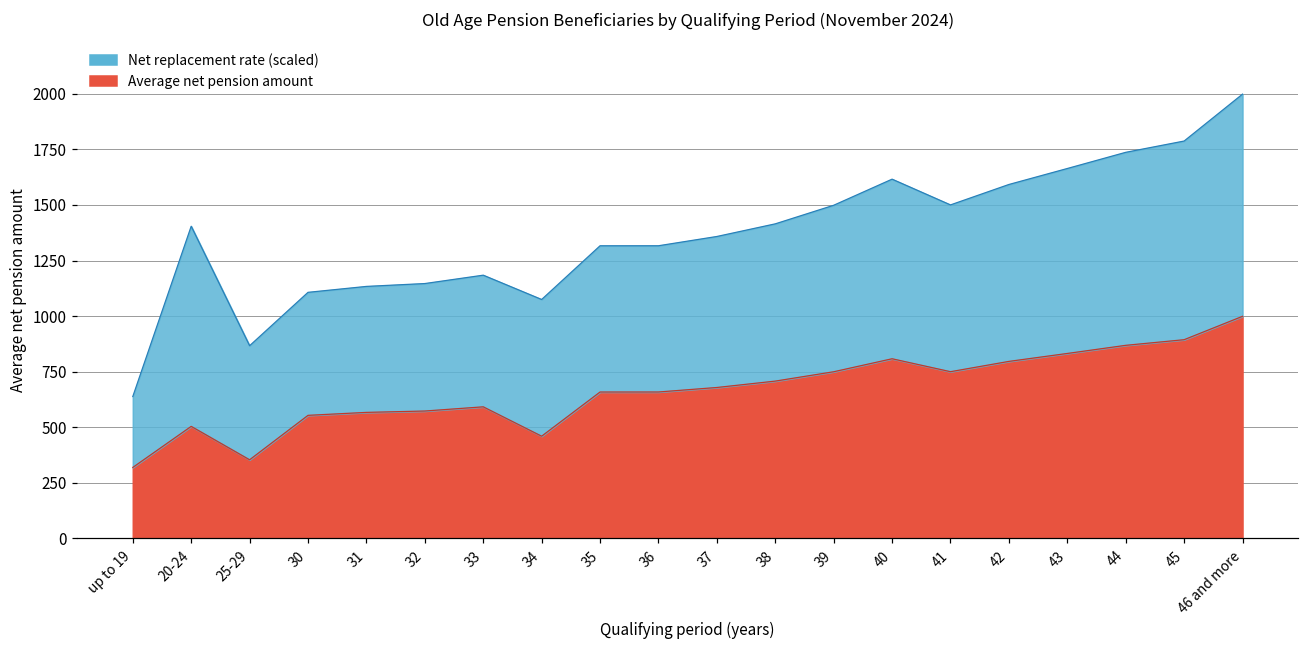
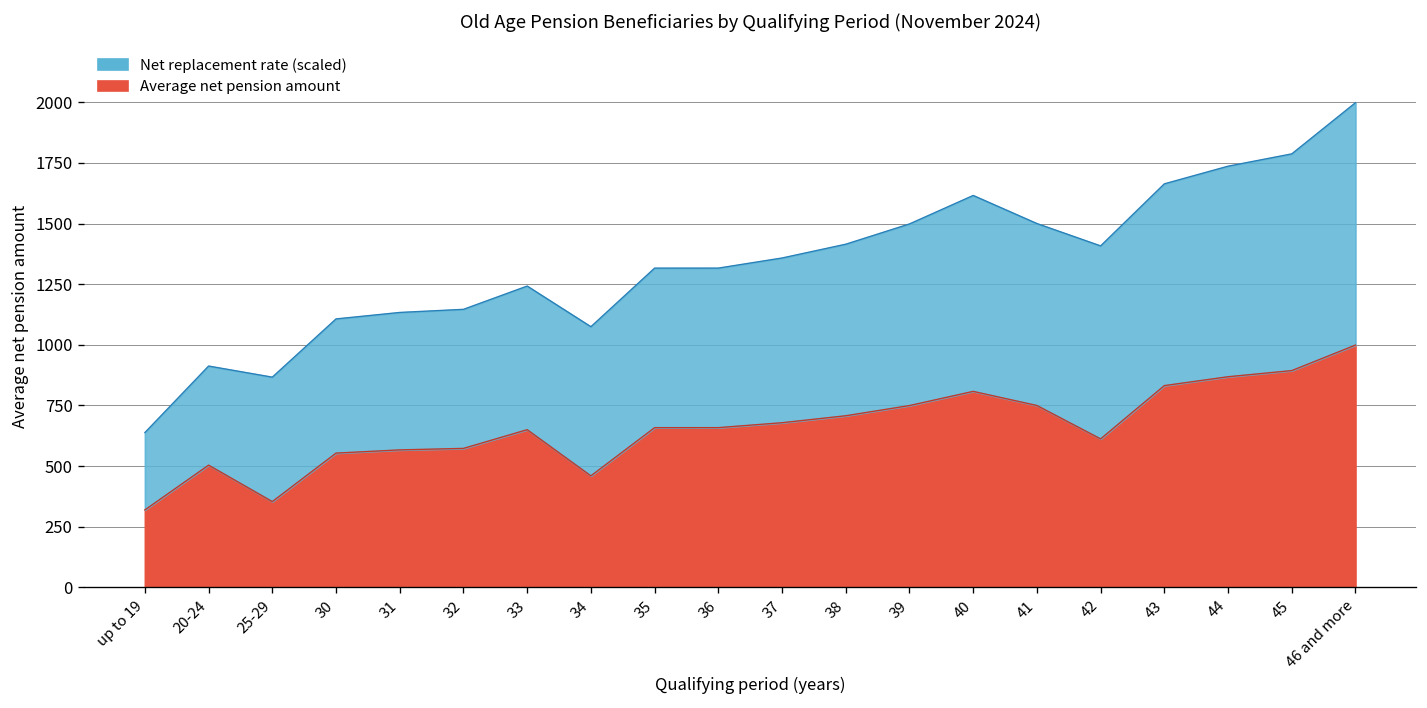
Net replacement rate (scaled), 20-24: 900 -> 410
Average net pension amount, 33: 590 -> 650
Average net pension amount, 42: 800 -> 610
